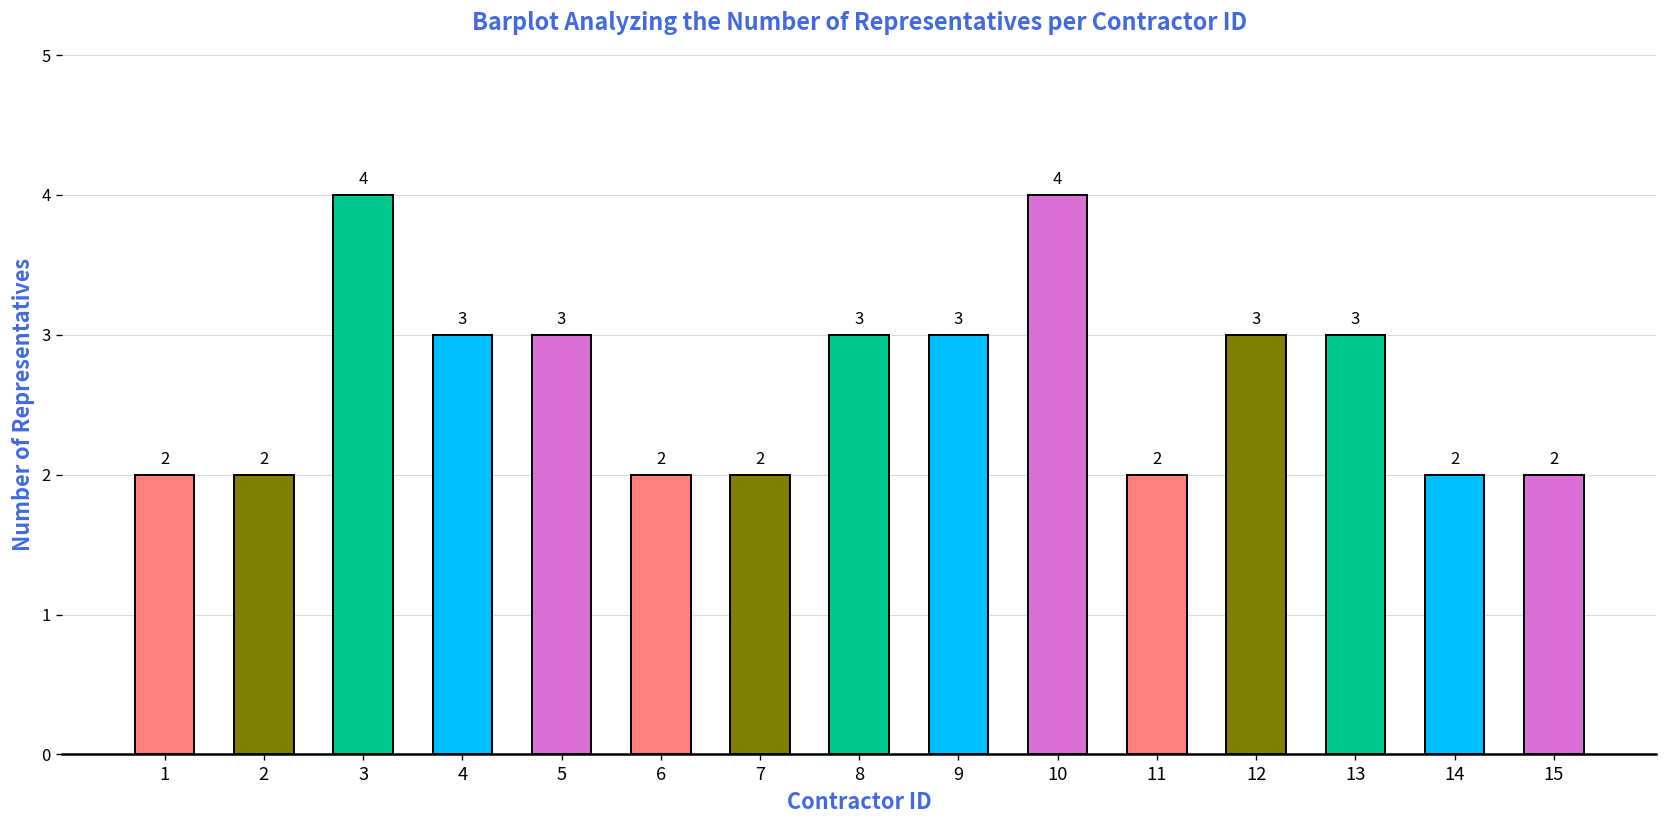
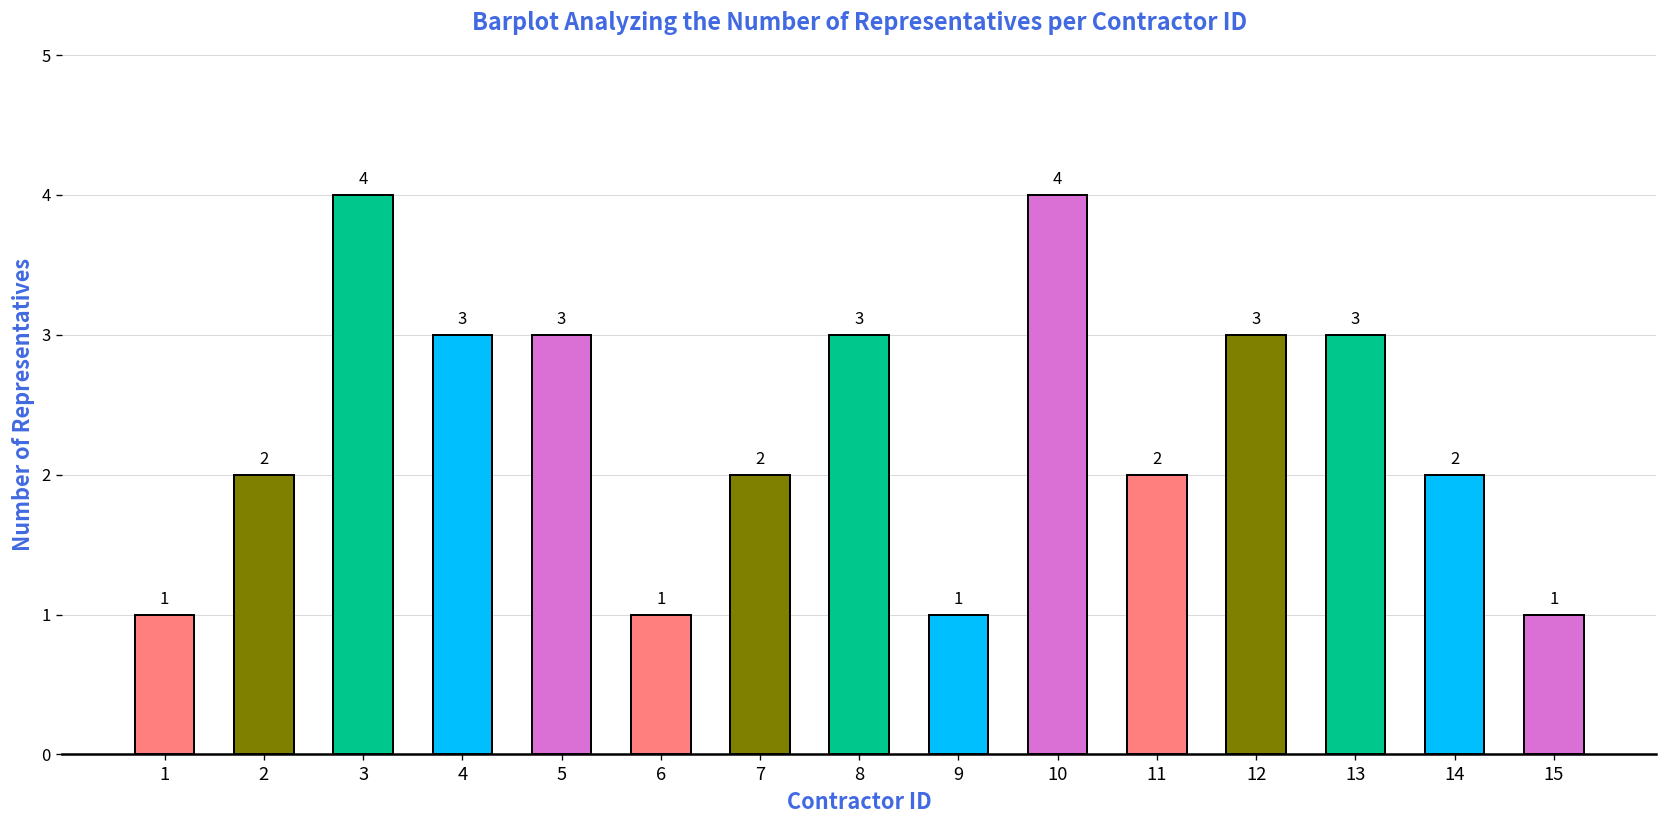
1: 2 -> 1
6: 2 -> 1
9: 3 -> 1
15: 2 -> 1
